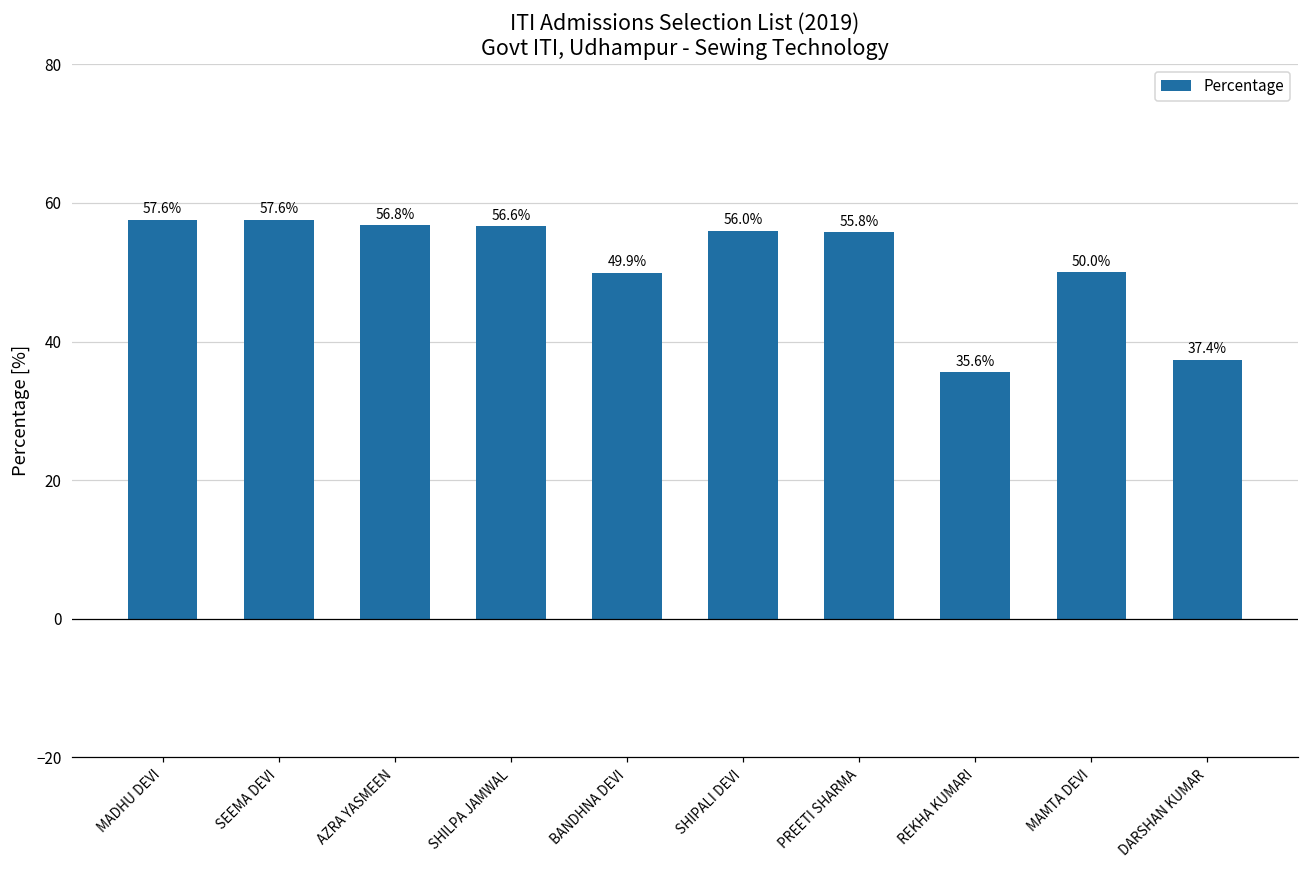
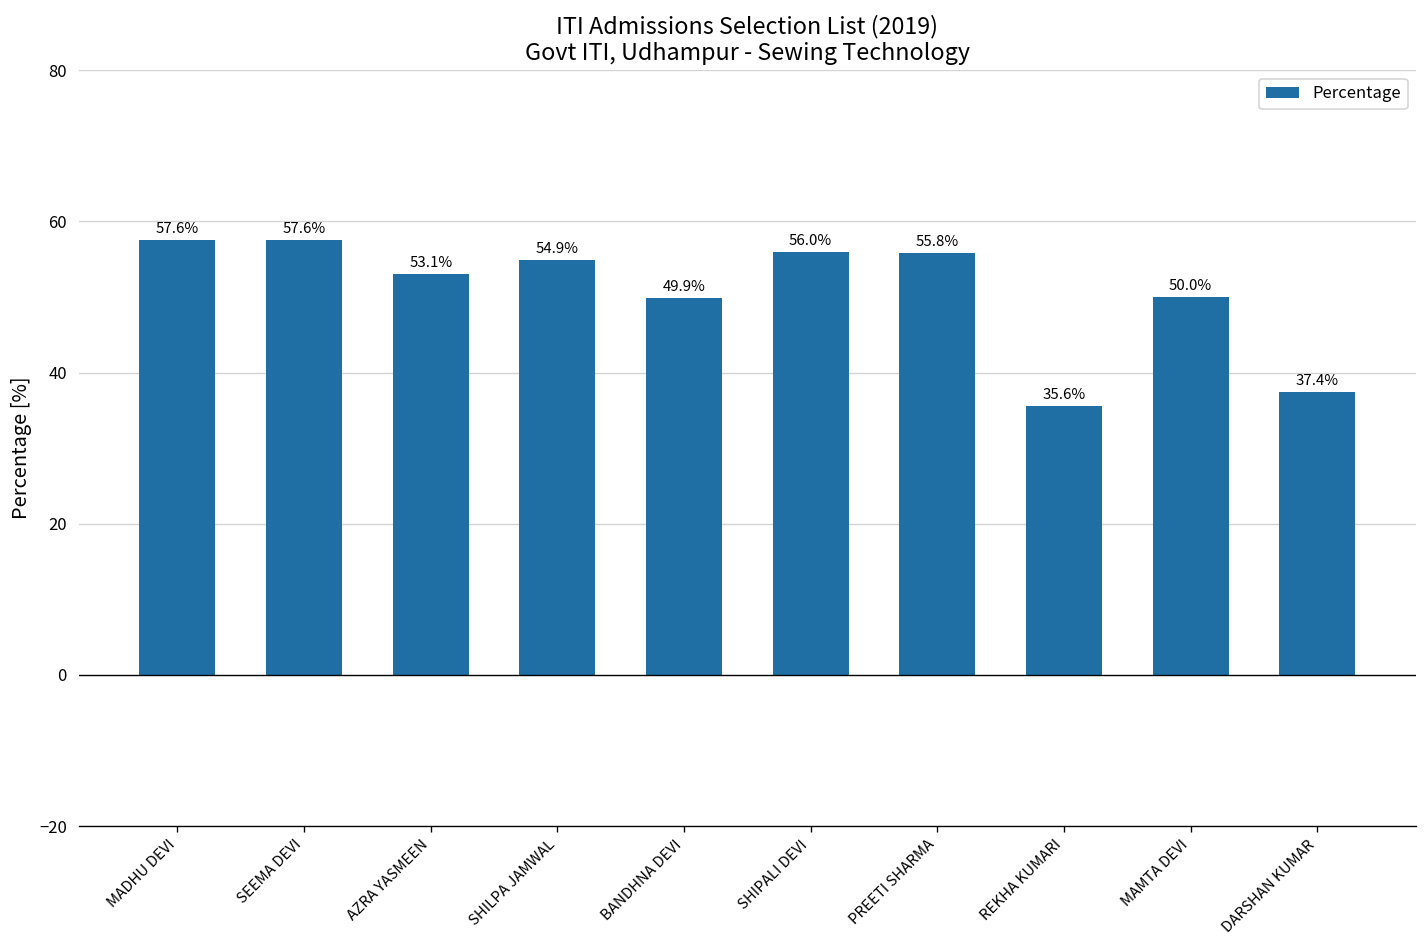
AZRA YASMEEN: 56.8% -> 53.1%
SHILPA JAMWAL: 56.6% -> 54.9%
